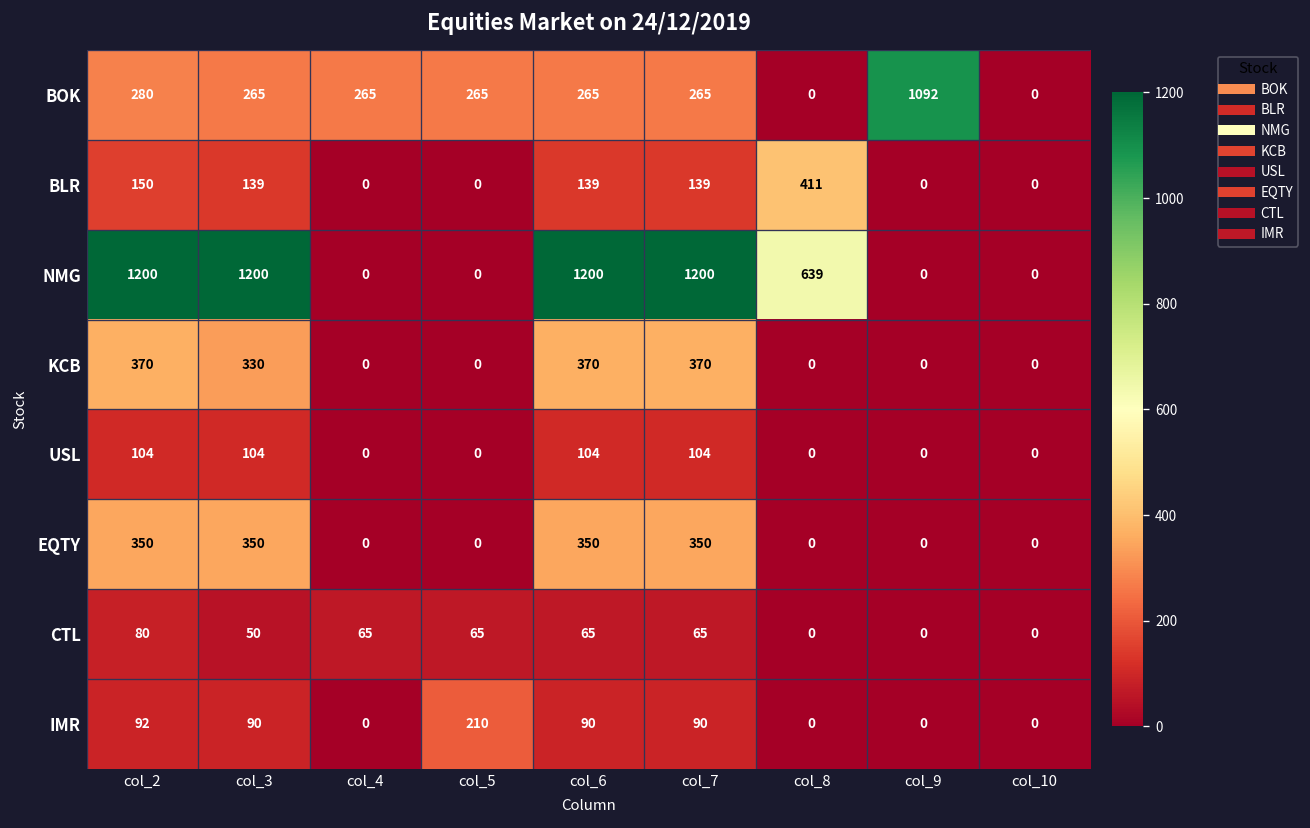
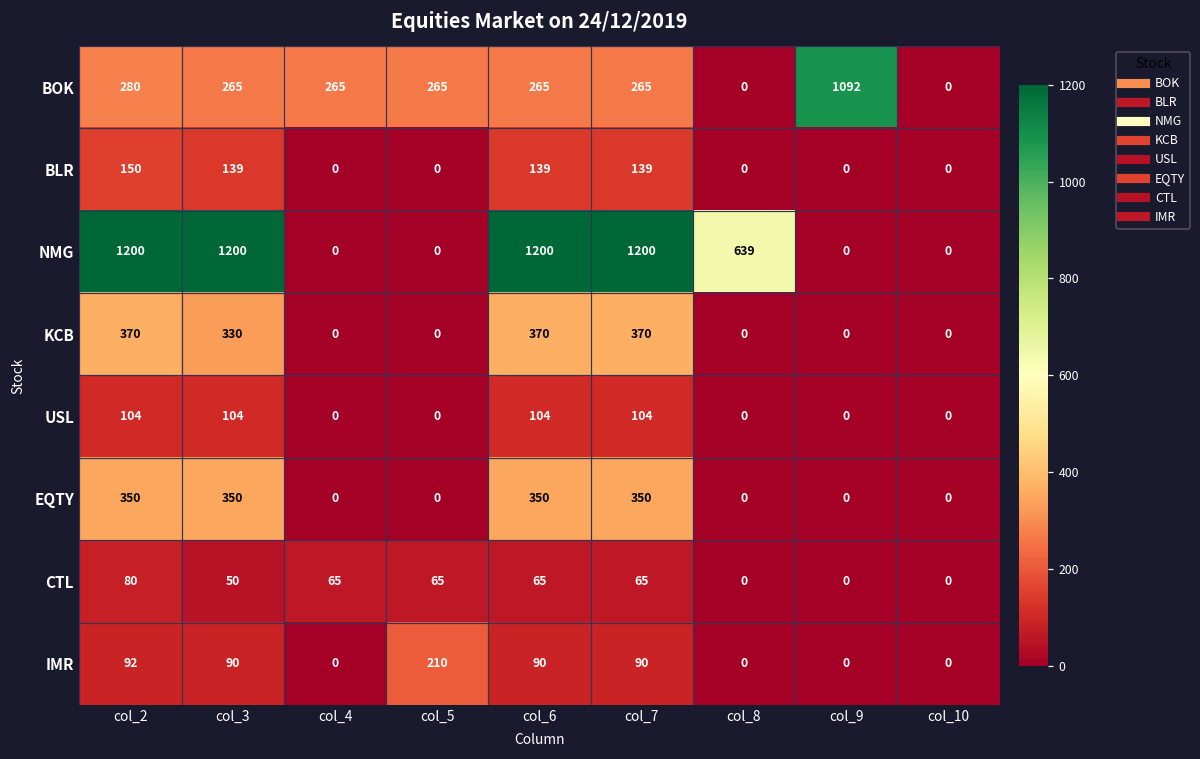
BLR, col_8: 411 -> 0
